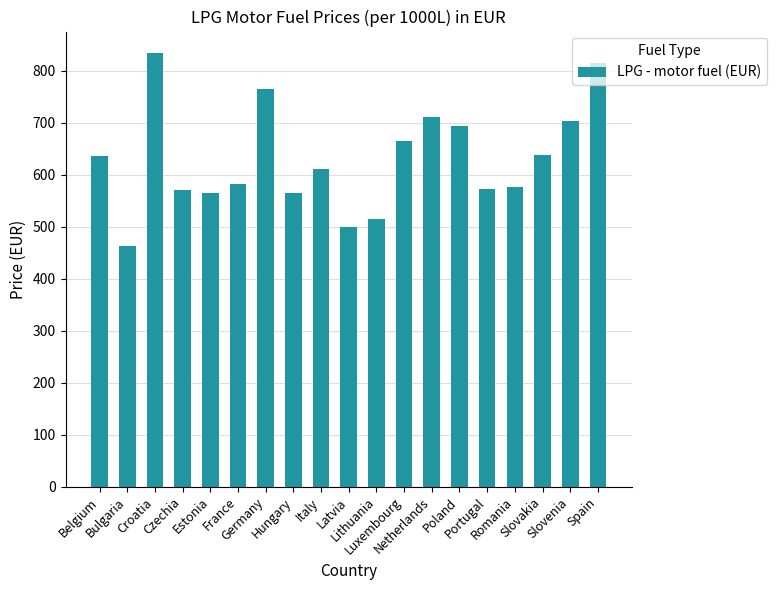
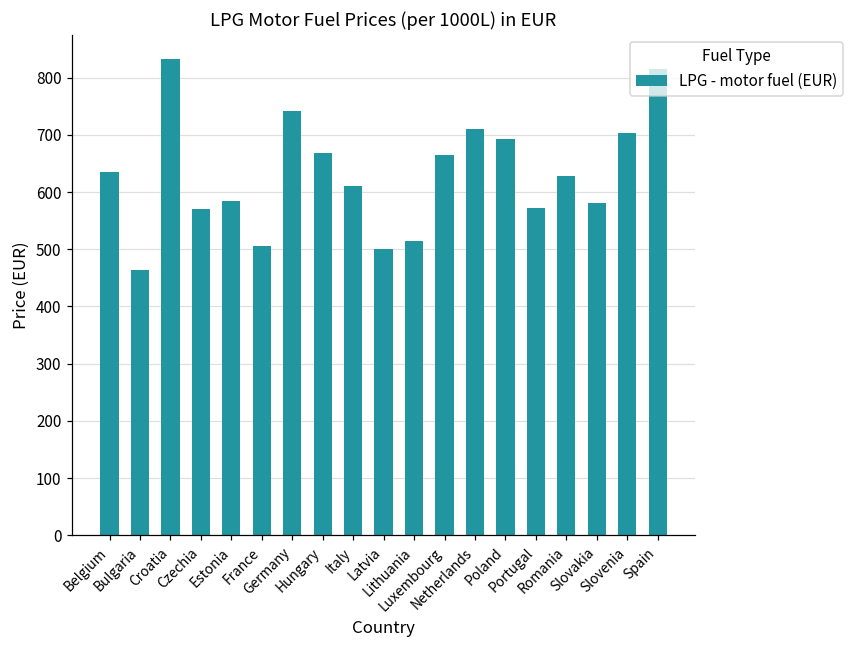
Estonia: 560 -> 580
France: 580 -> 510
Germany: 760 -> 740
Hungary: 570 -> 670
Romania: 580 -> 630
Slovakia: 640 -> 580
